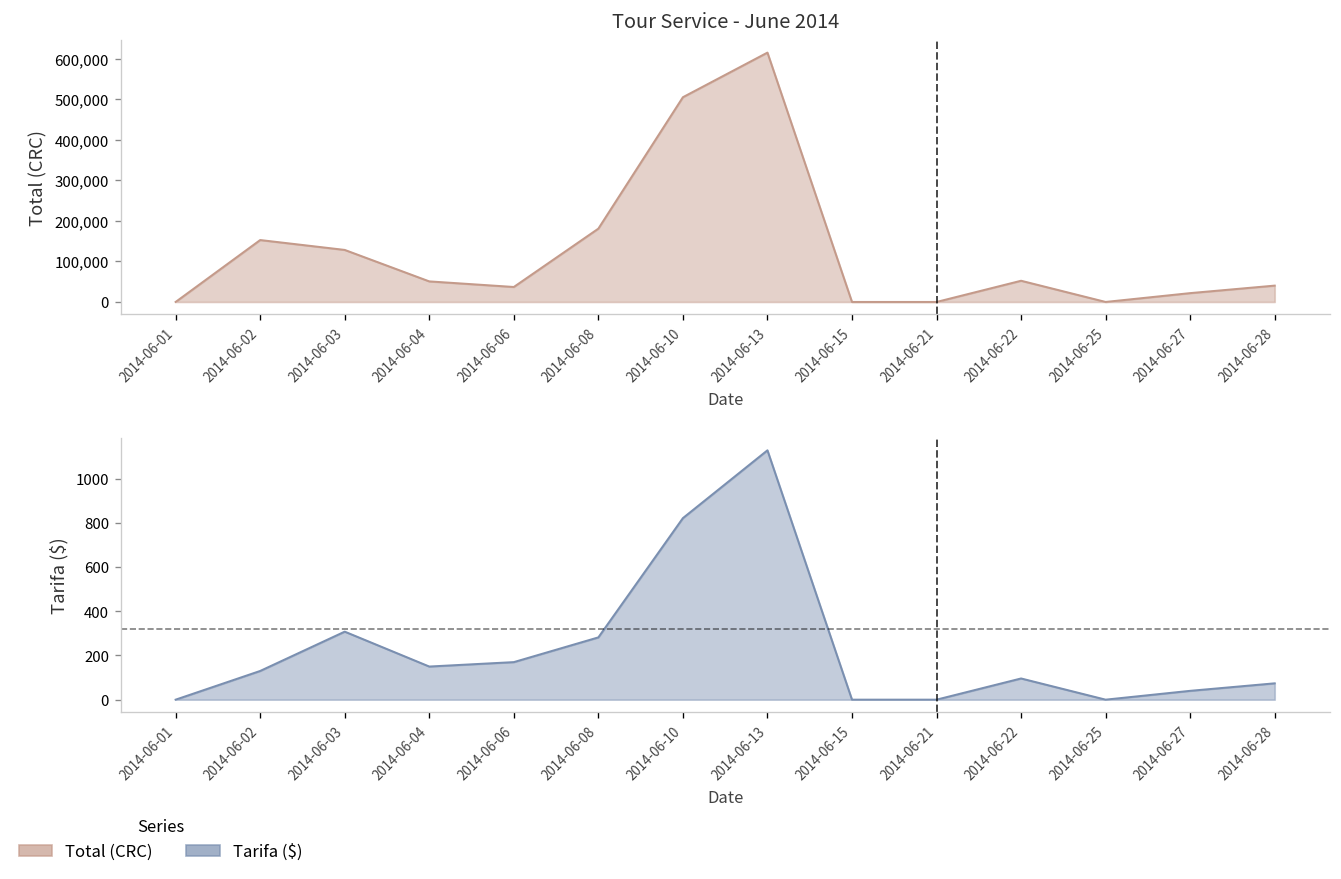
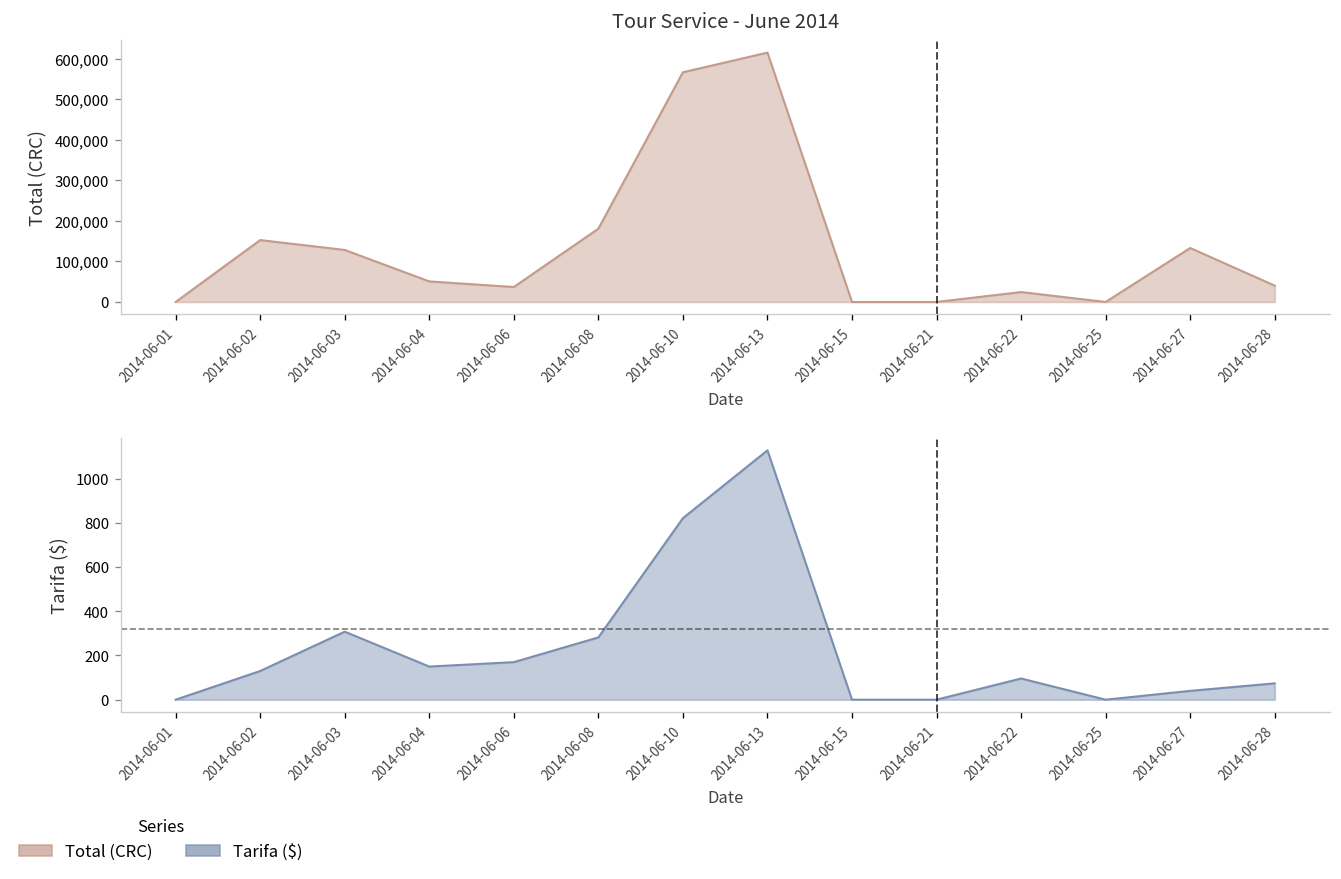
Tour Service - June 2014, 2014-06-10: 510,000 -> 570,000
Tour Service - June 2014, 2014-06-22: 50,000 -> 20,000
Tour Service - June 2014, 2014-06-27: 20,000 -> 130,000
